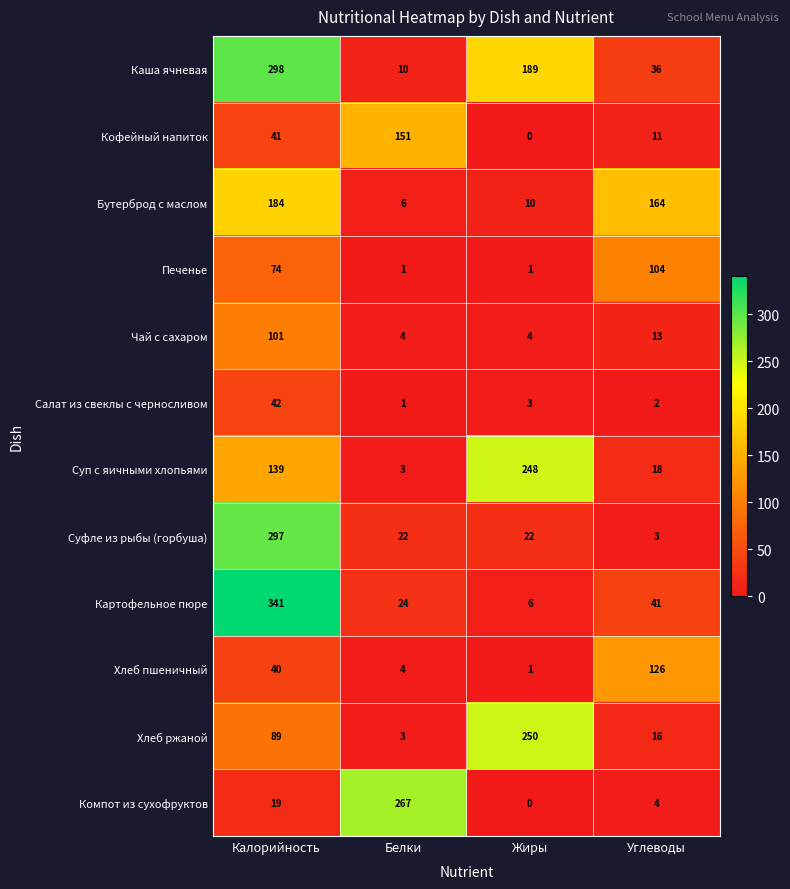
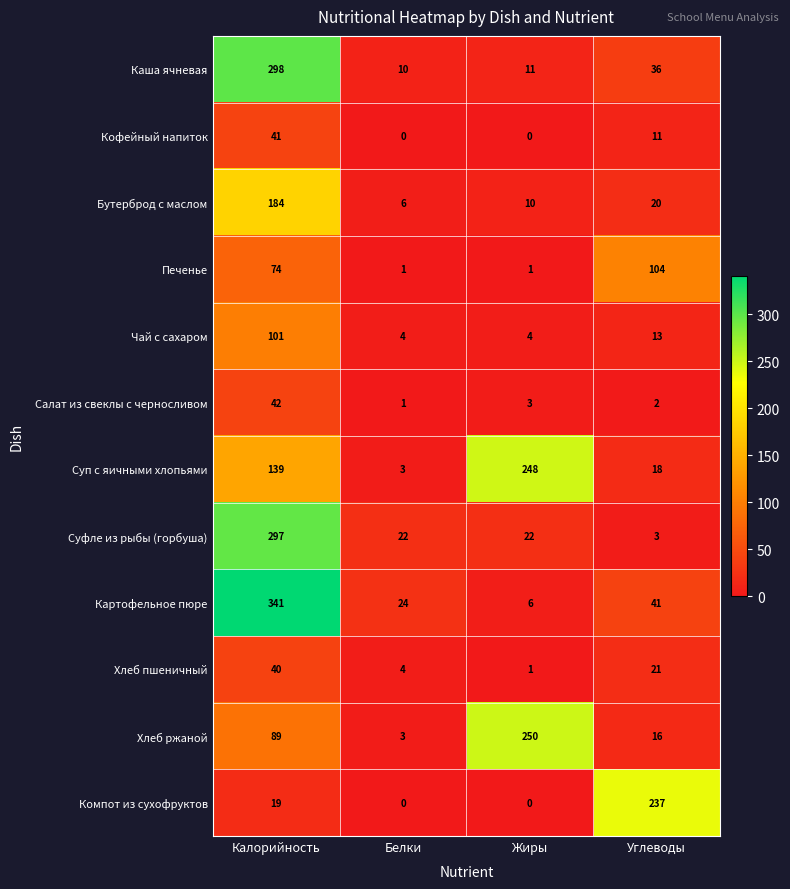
Каша ячневая, Жиры: 189 -> 11
Кофейный напиток, Белки: 151 -> 0
Бутерброд с маслом, Углеводы: 164 -> 20
Хлеб пшеничный, Углеводы: 126 -> 21
Компот из сухофруктов, Белки: 267 -> 0
Компот из сухофруктов, Углеводы: 4 -> 237
